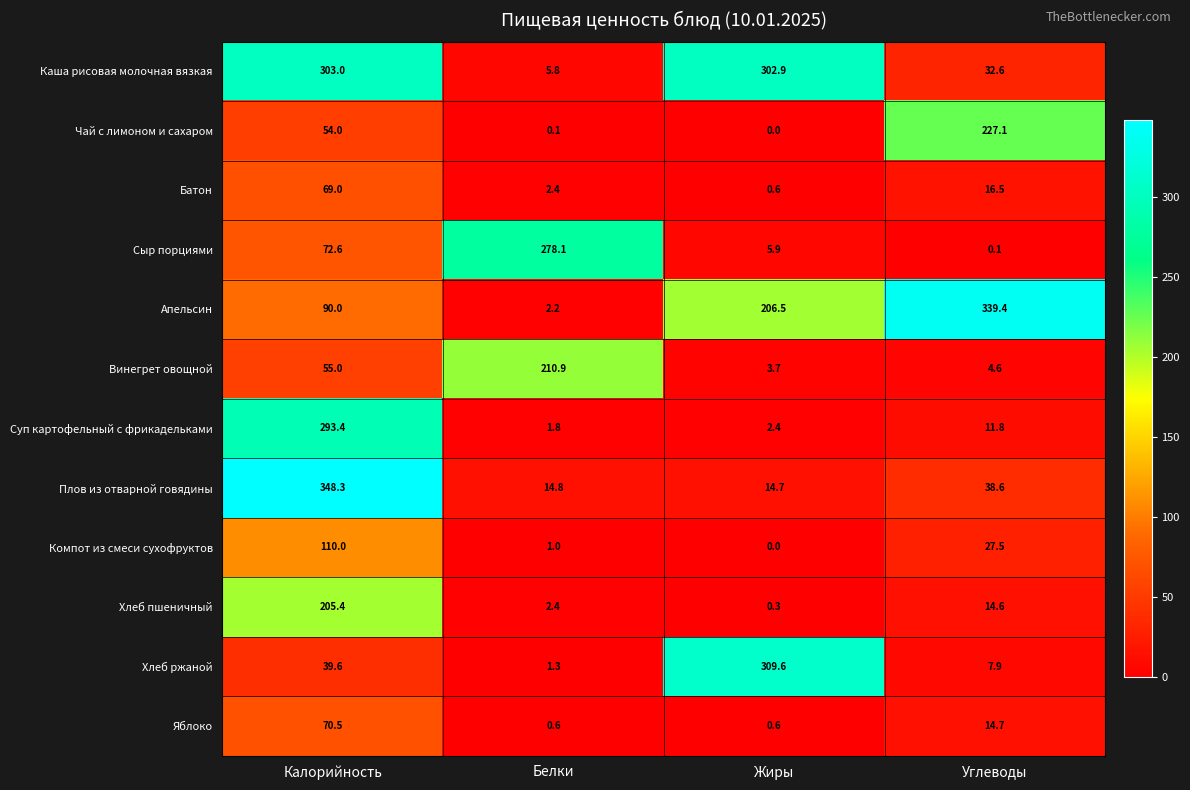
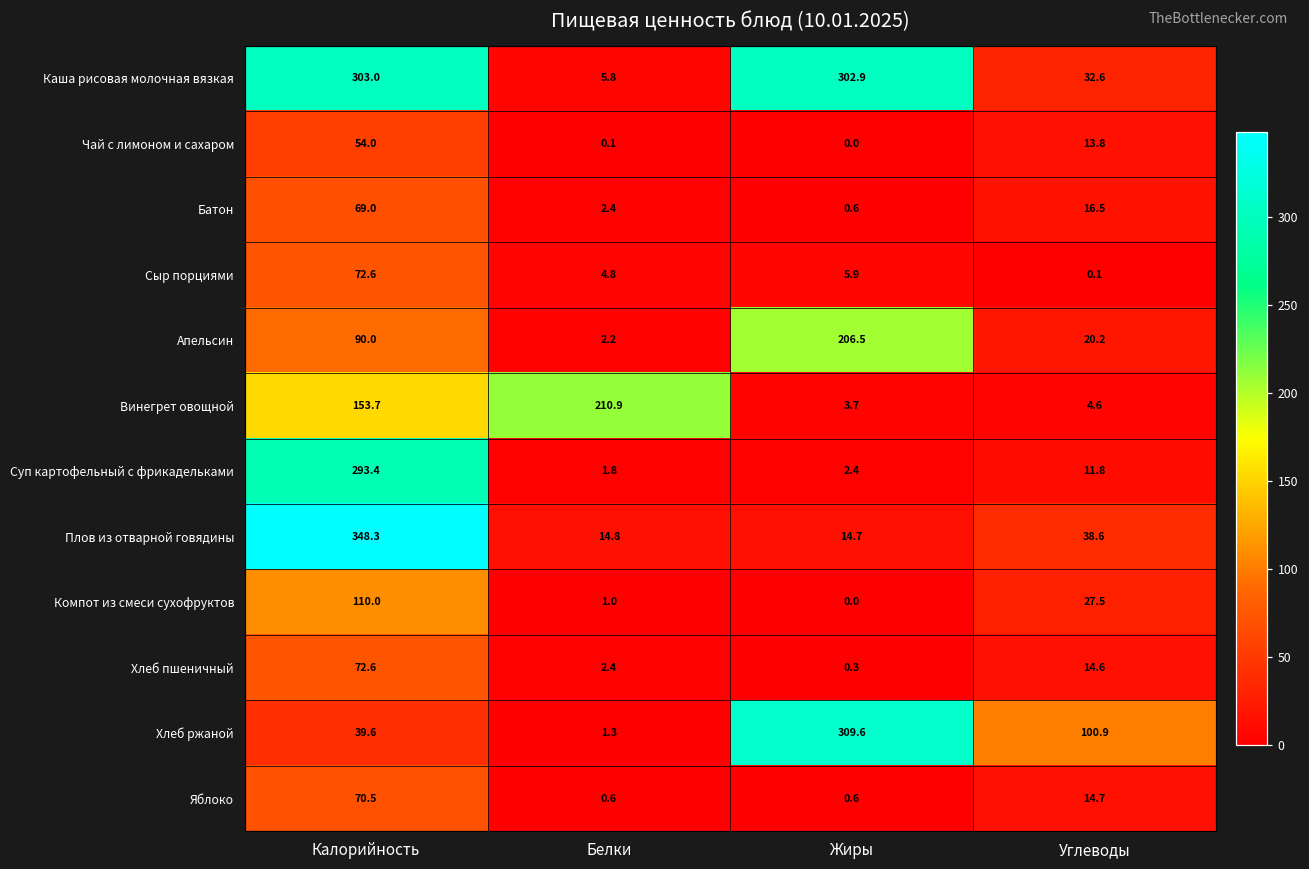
Чай с лимоном и сахаром, Углеводы: 227.1 -> 13.8
Сыр порциями, Белки: 278.1 -> 4.8
Апельсин, Углеводы: 339.4 -> 20.2
Винегрет овощной, Калорийность: 55.0 -> 153.7
Хлеб пшеничный, Калорийность: 205.4 -> 72.6
Хлеб ржаной, Углеводы: 7.9 -> 100.9
